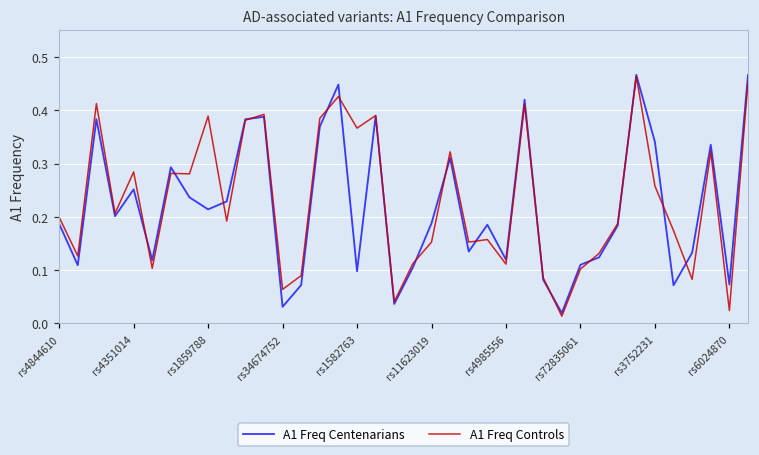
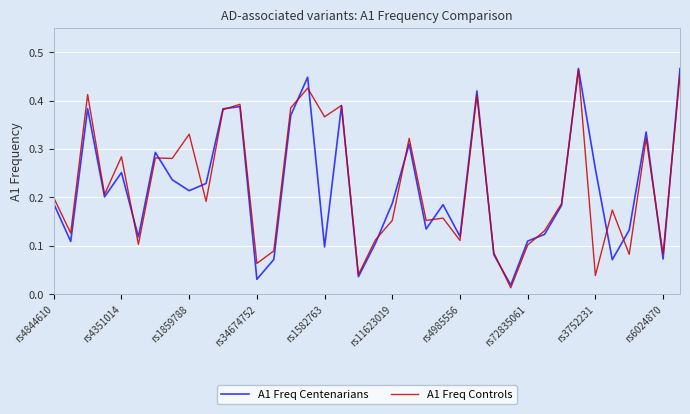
A1 Freq Controls, rs1859788: 0.39 -> 0.33
A1 Freq Centenarians, rs3752231: 0.34 -> 0.26
A1 Freq Controls, rs3752231: 0.26 -> 0.04
A1 Freq Controls, rs6024870: 0.02 -> 0.08
